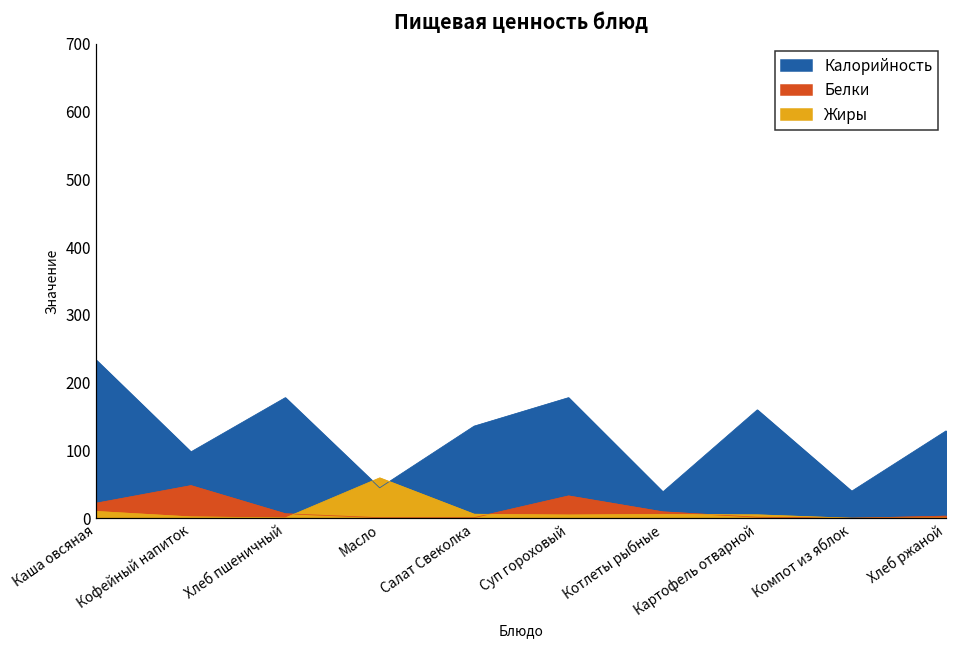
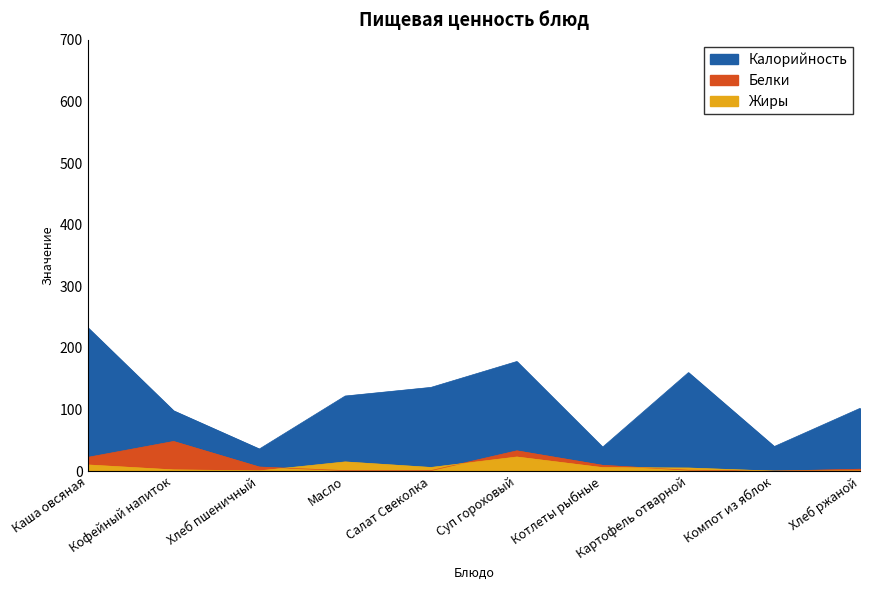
Калорийность, Хлеб пшеничный: 180 -> 40
Калорийность, Масло: 50 -> 120
Жиры, Масло: 60 -> 20
Жиры, Суп гороховый: 10 -> 20
Калорийность, Хлеб ржаной: 130 -> 100
